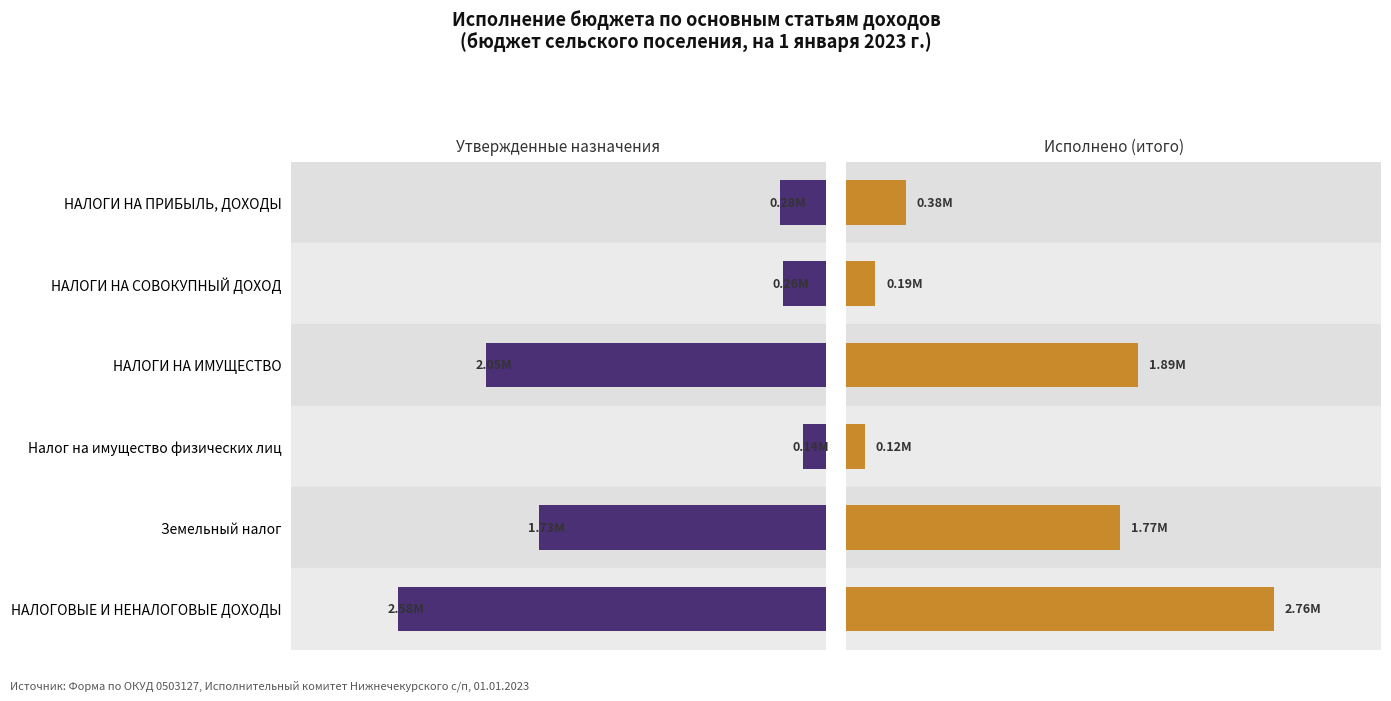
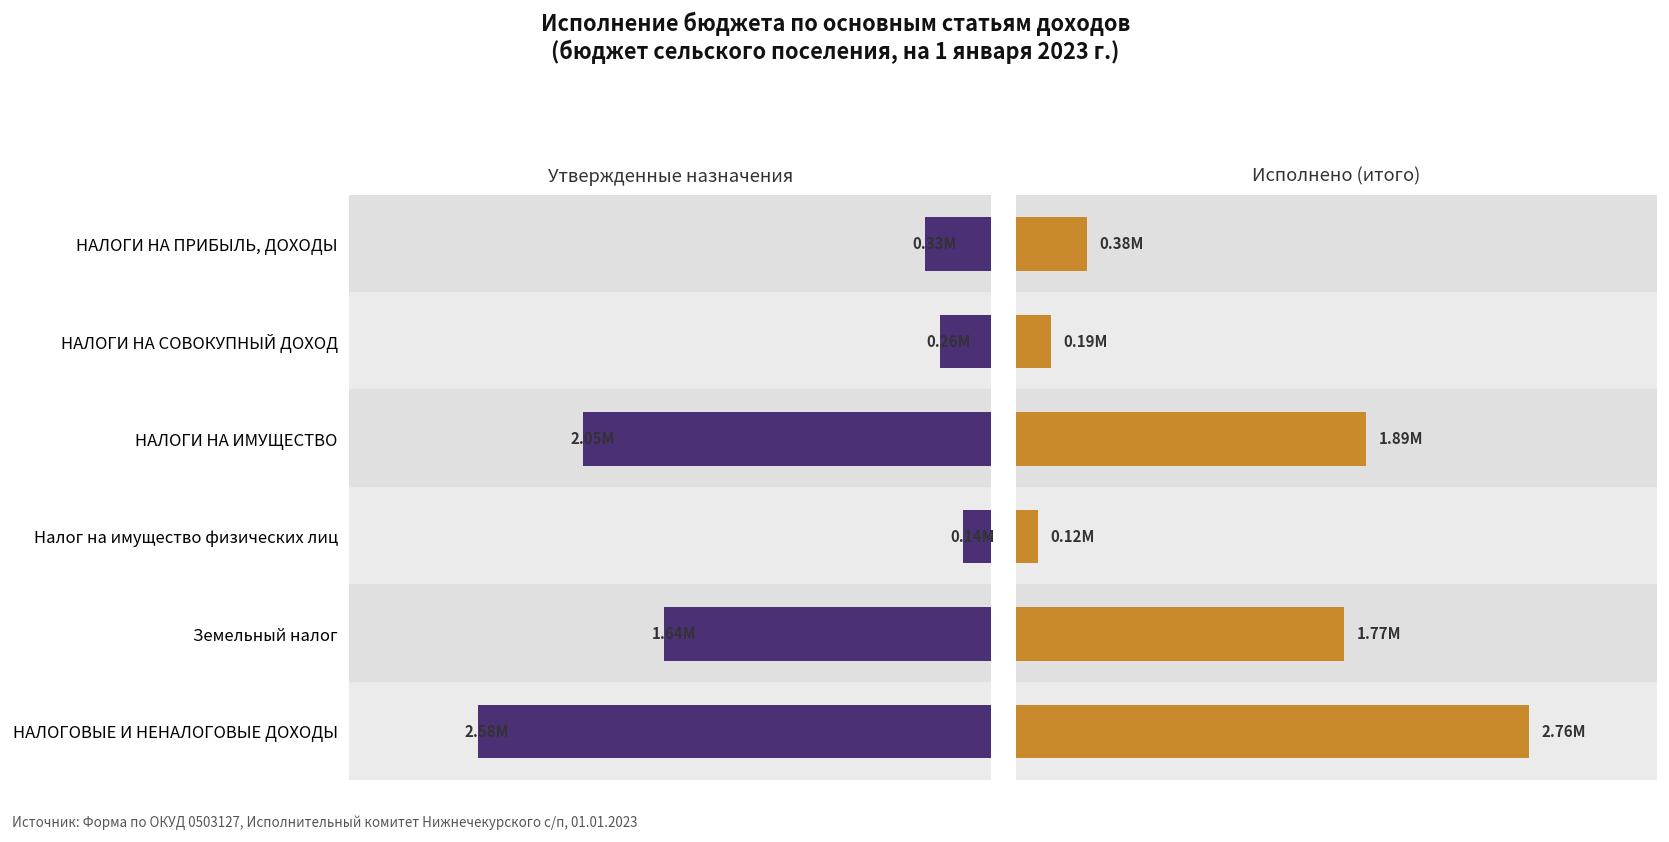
Утвержденные назначения, НАЛОГИ НА ПРИБЫЛЬ, ДОХОДЫ: 0.28M -> 0.33M
Утвержденные назначения, Земельный налог: 1.73M -> 1.64M
